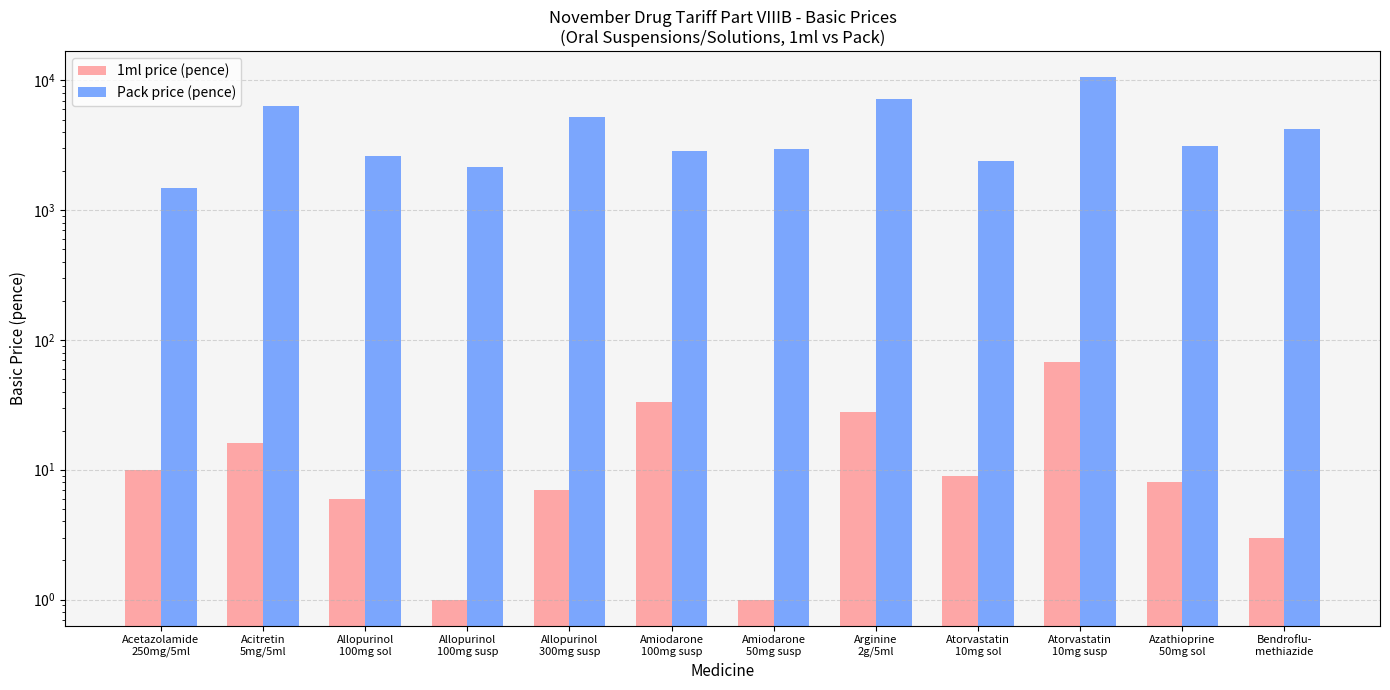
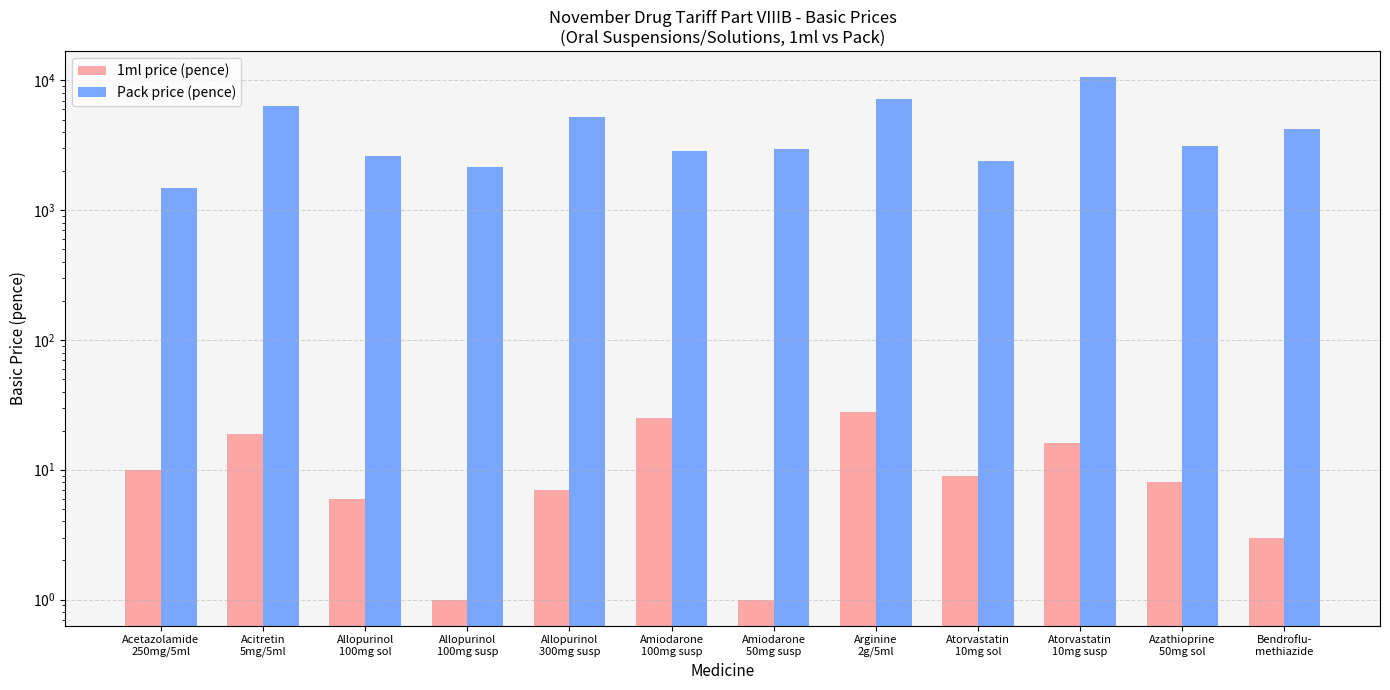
1ml price (pence), Acitretin 5mg/5ml: 16 -> 19
1ml price (pence), Amiodarone 100mg susp: 33 -> 25
1ml price (pence), Atorvastatin 10mg susp: 70 -> 16
